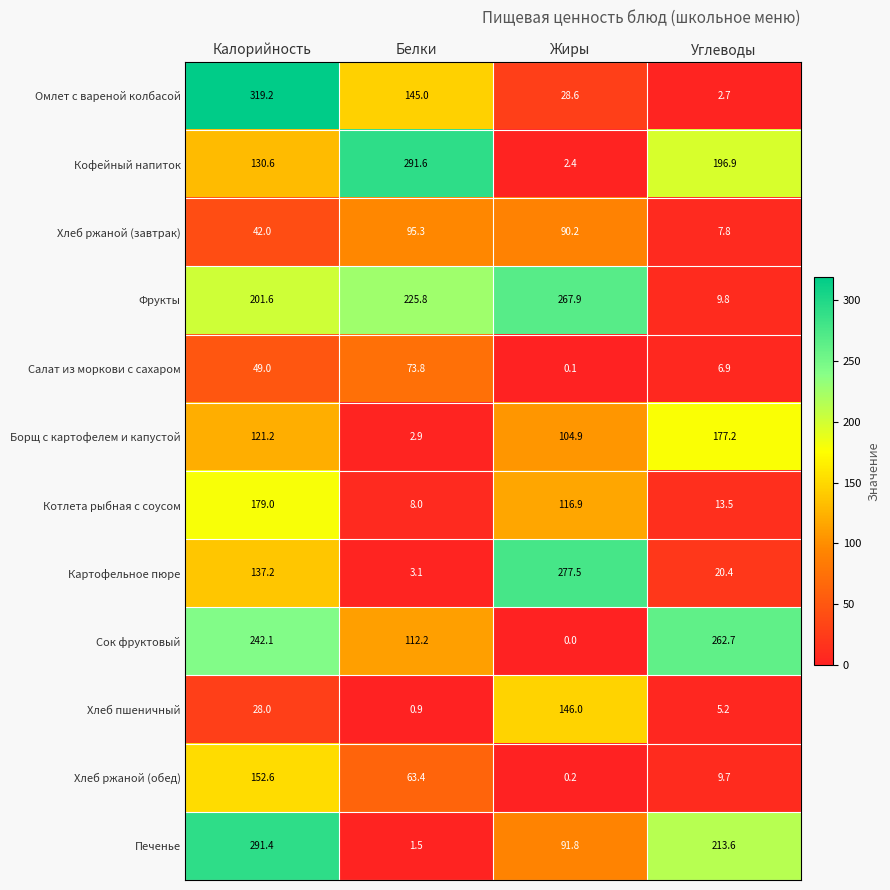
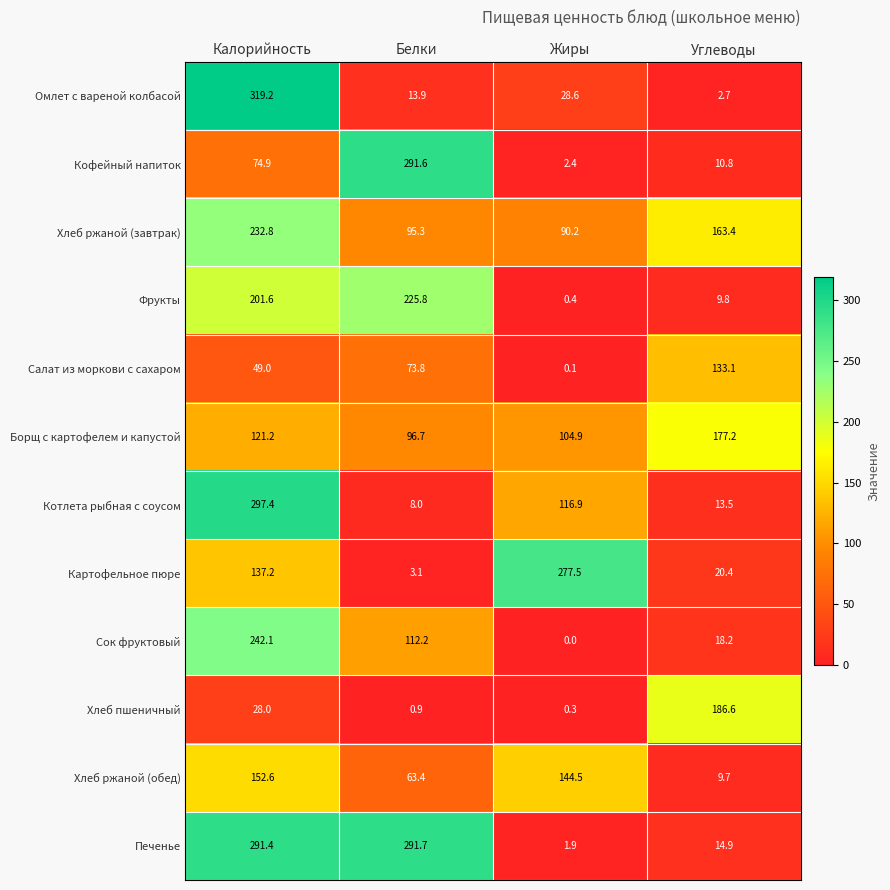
Омлет с вареной колбасой, Белки: 145.0 -> 13.9
Кофейный напиток, Калорийность: 130.6 -> 74.9
Кофейный напиток, Углеводы: 196.9 -> 10.8
Хлеб ржаной (завтрак), Калорийность: 42.0 -> 232.8
Хлеб ржаной (завтрак), Углеводы: 7.8 -> 163.4
Фрукты, Жиры: 267.9 -> 0.4
Салат из моркови с сахаром, Углеводы: 6.9 -> 133.1
Борщ с картофелем и капустой, Белки: 2.9 -> 96.7
Котлета рыбная с соусом, Калорийность: 179.0 -> 297.4
Сок фруктовый, Углеводы: 262.7 -> 18.2
Хлеб пшеничный, Жиры: 146.0 -> 0.3
Хлеб пшеничный, Углеводы: 5.2 -> 186.6
Хлеб ржаной (обед), Жиры: 0.2 -> 144.5
Печенье, Белки: 1.5 -> 291.7
Печенье, Жиры: 91.8 -> 1.9
Печенье, Углеводы: 213.6 -> 14.9
